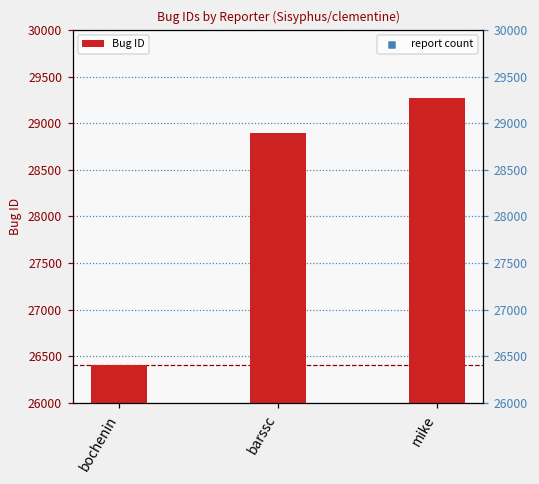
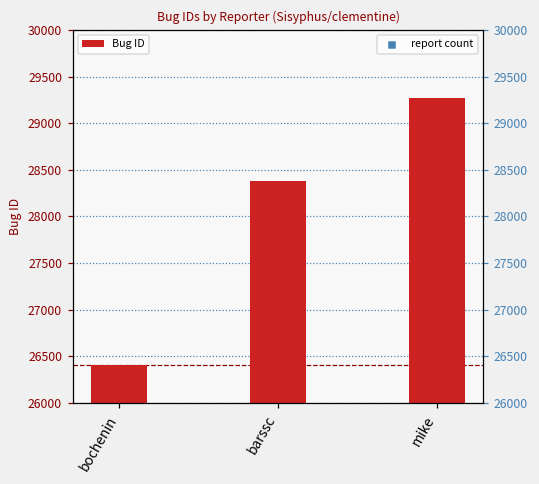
Bug ID, barssc: 28900 -> 28400
